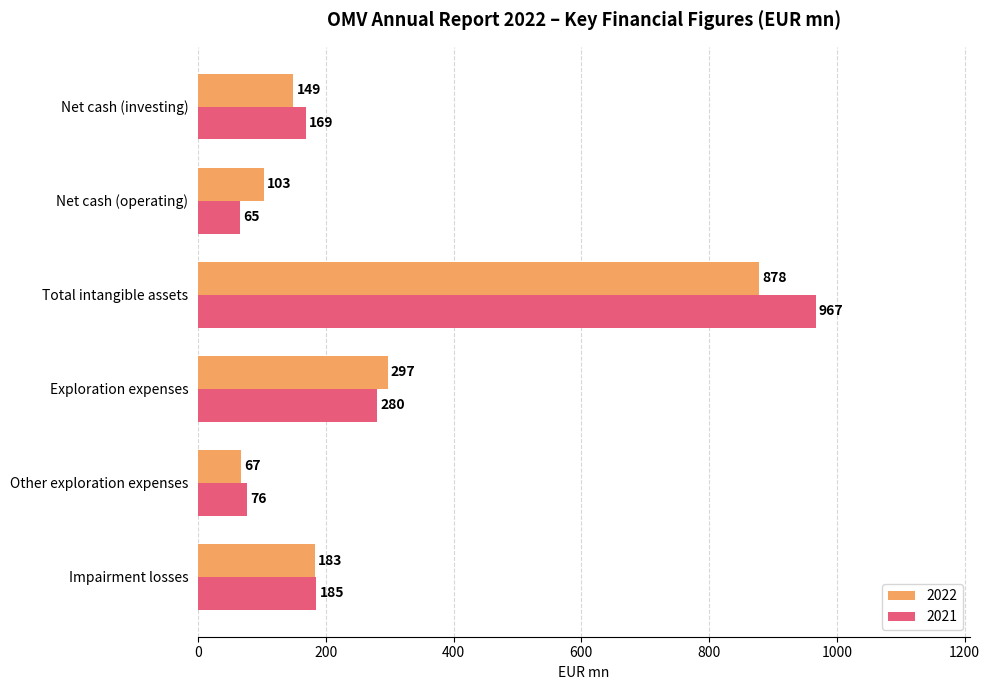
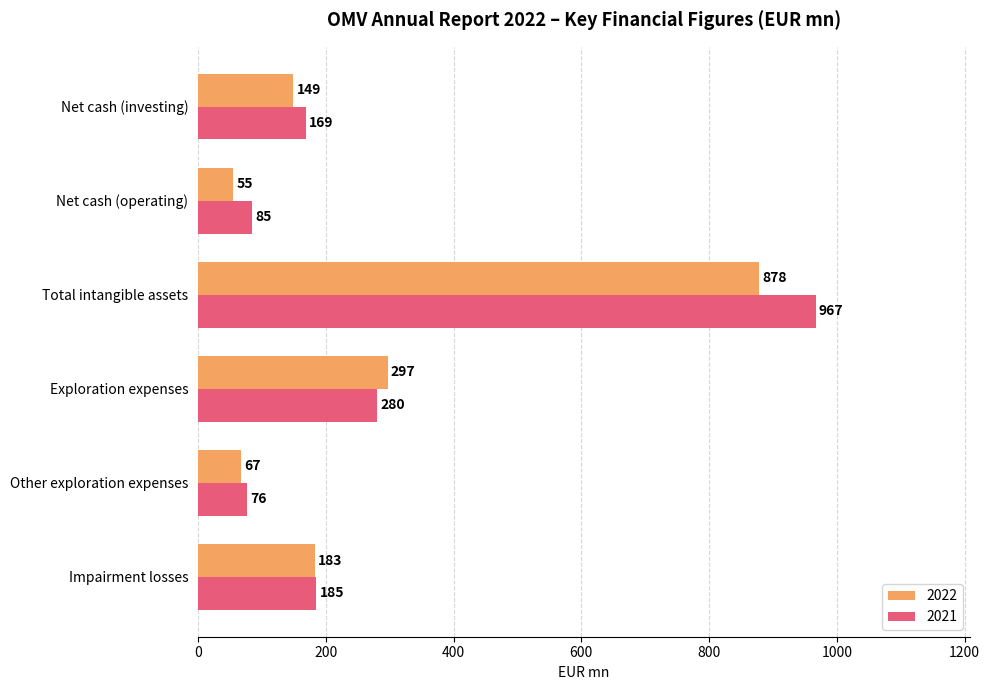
2022, Net cash (operating): 103 -> 55
2021, Net cash (operating): 65 -> 85
